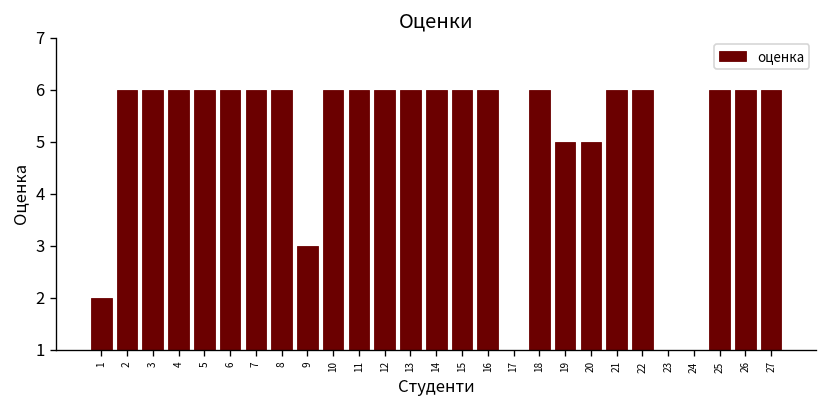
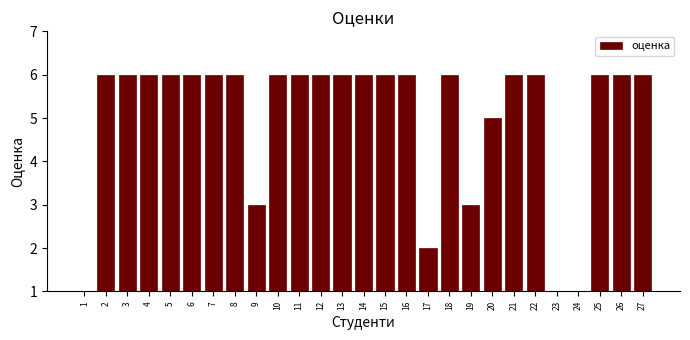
1: 2 -> 1
17: 1 -> 2
19: 5 -> 3
